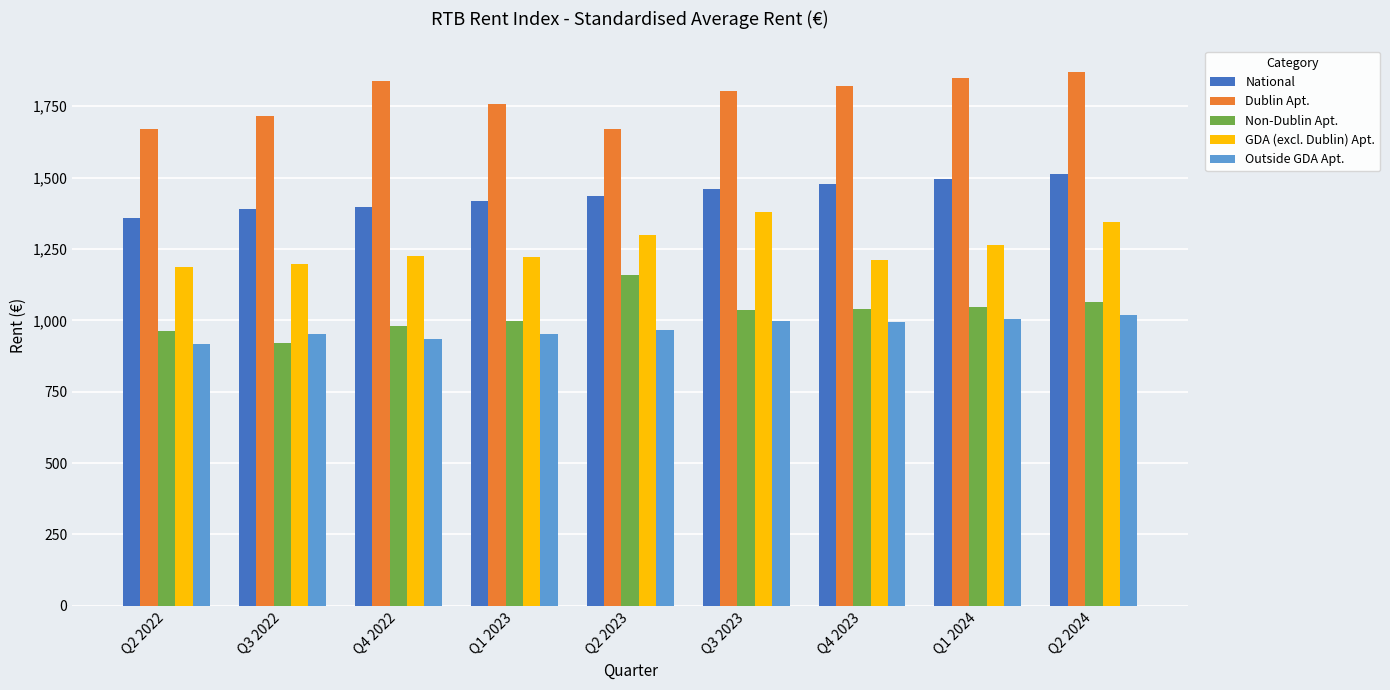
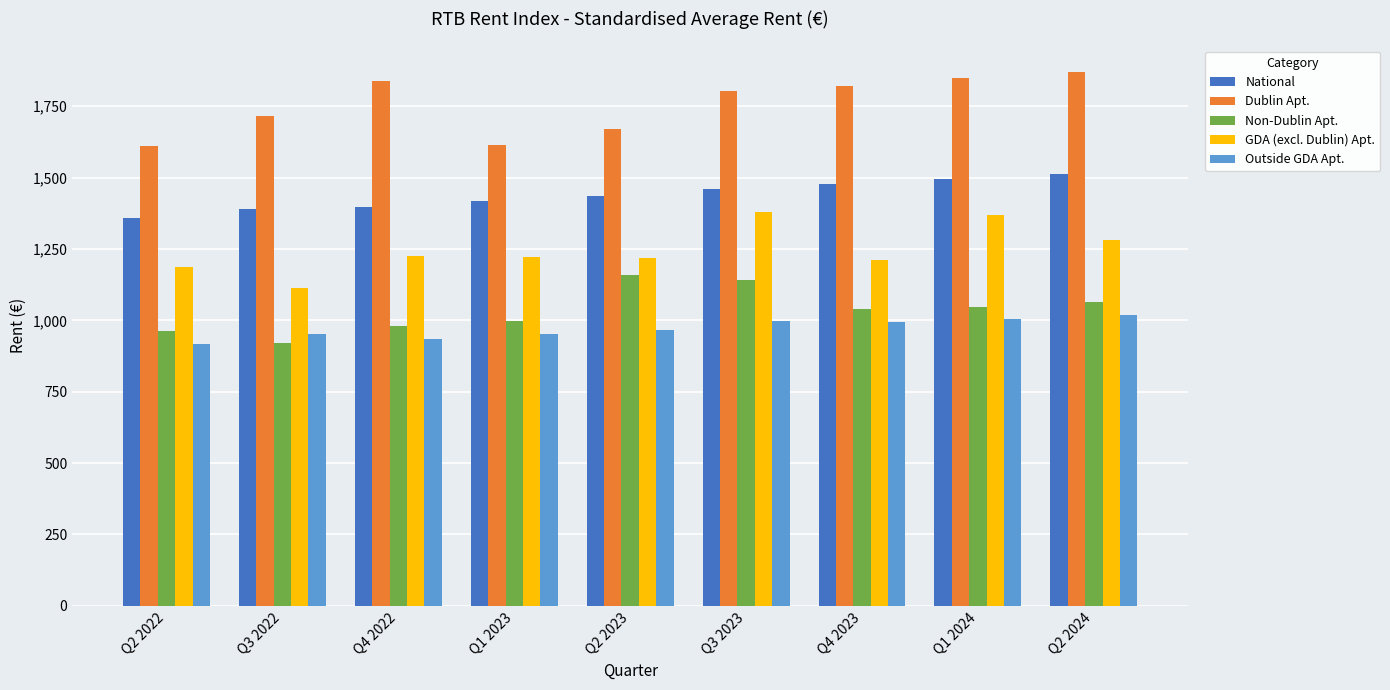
Dublin Apt., Q2 2022: 1,670 -> 1,610
GDA (excl. Dublin) Apt., Q3 2022: 1,200 -> 1,110
Dublin Apt., Q1 2023: 1,760 -> 1,610
GDA (excl. Dublin) Apt., Q2 2023: 1,300 -> 1,220
Non-Dublin Apt., Q3 2023: 1,030 -> 1,140
GDA (excl. Dublin) Apt., Q1 2024: 1,260 -> 1,370
GDA (excl. Dublin) Apt., Q2 2024: 1,340 -> 1,280
